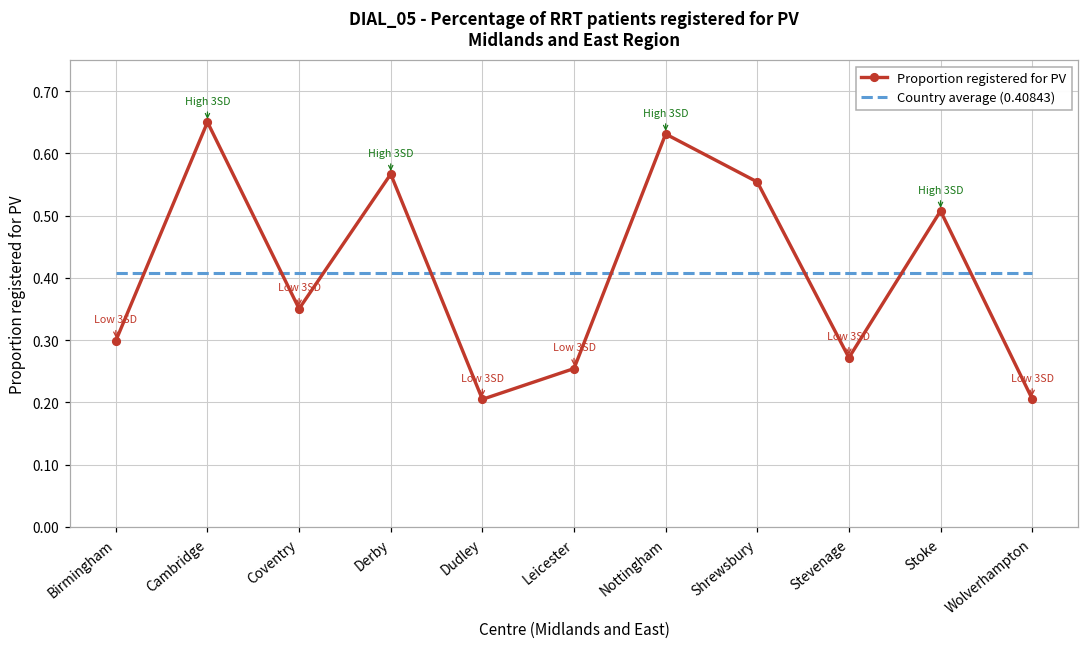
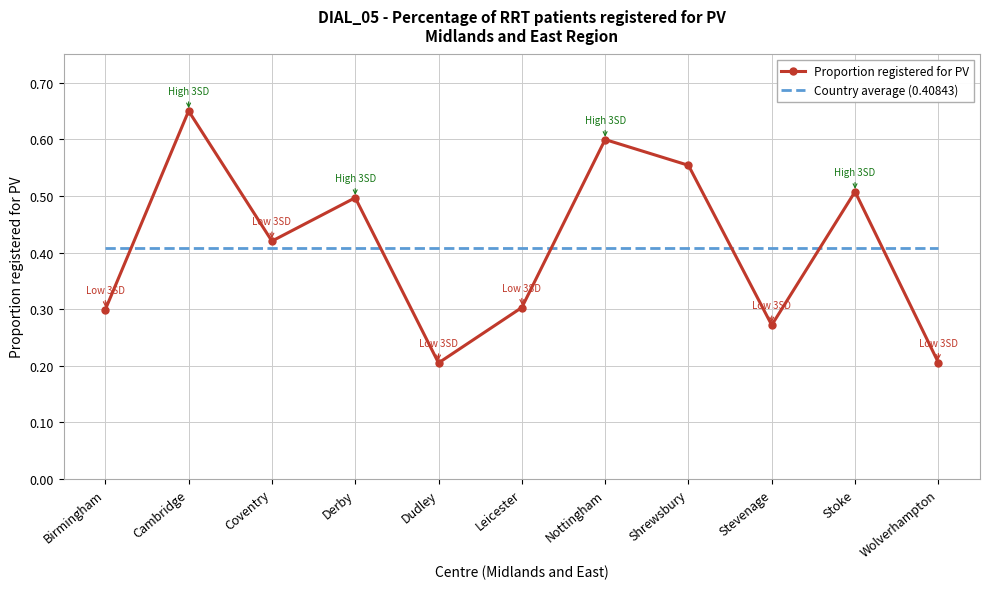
Proportion registered for PV, Coventry: 0.35 -> 0.42
Proportion registered for PV, Derby: 0.57 -> 0.50
Proportion registered for PV, Leicester: 0.25 -> 0.30
Proportion registered for PV, Nottingham: 0.63 -> 0.60
